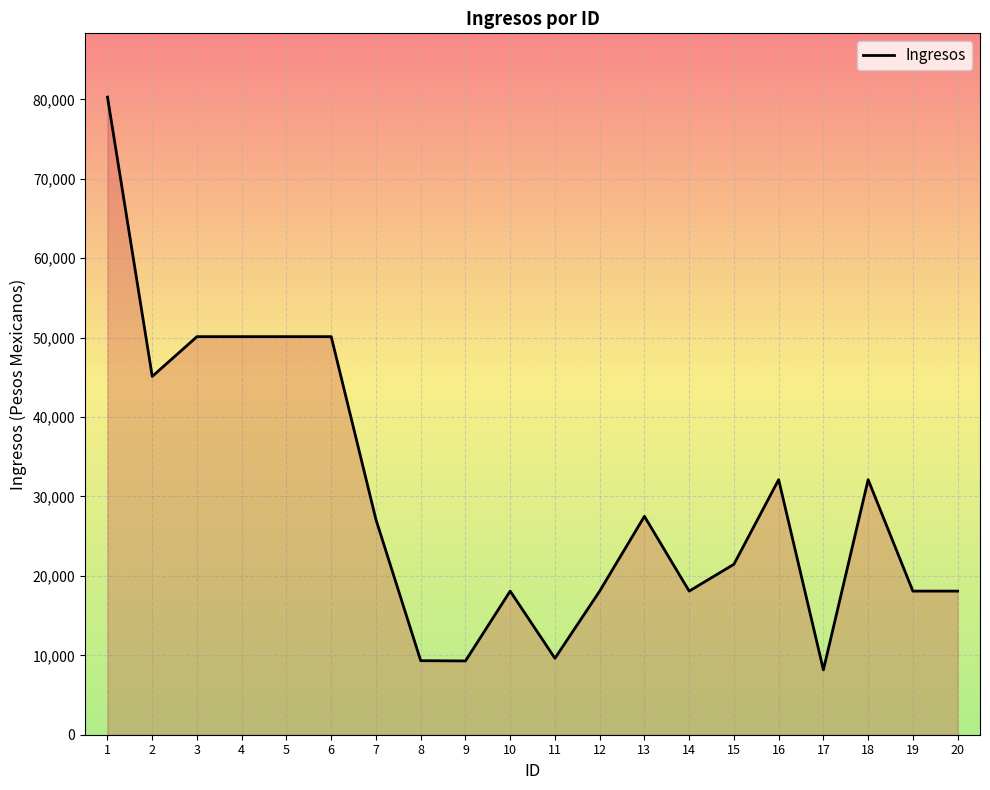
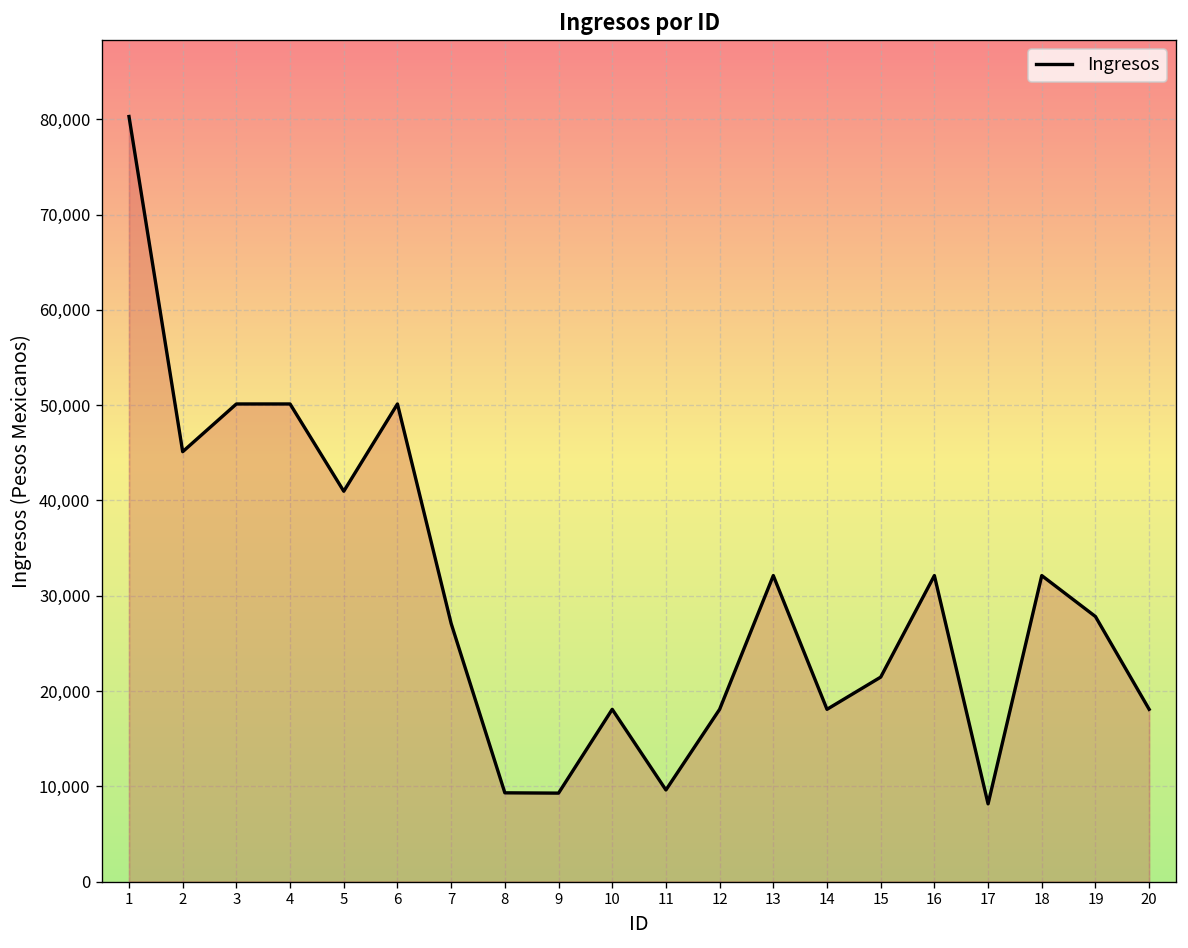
5: 50,000 -> 41,000
13: 28,000 -> 32,000
19: 18,000 -> 28,000
